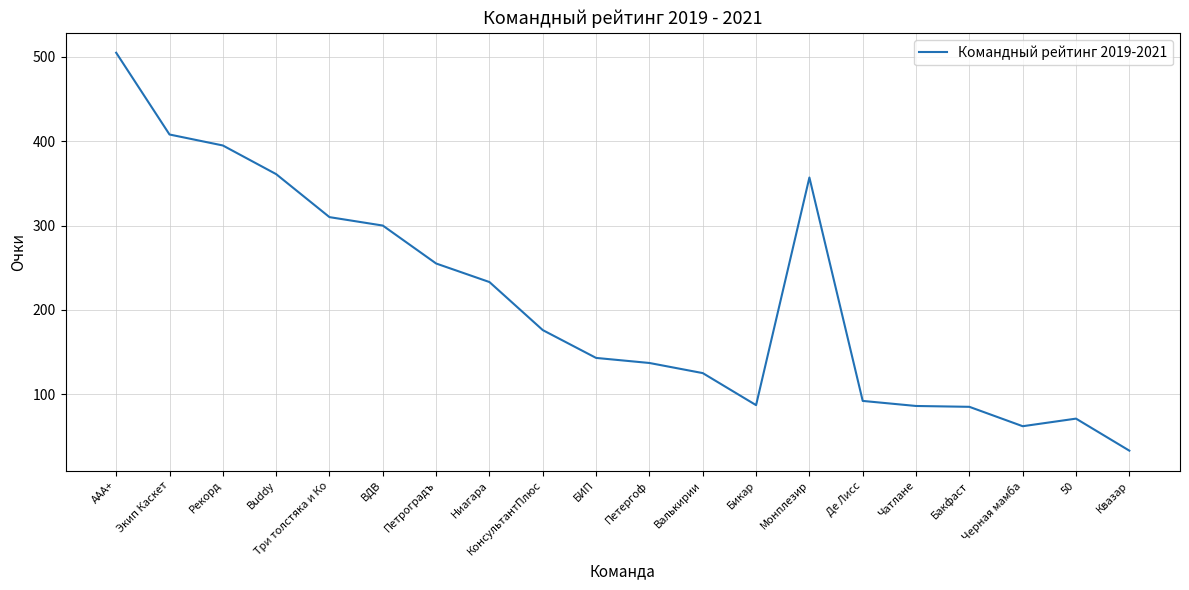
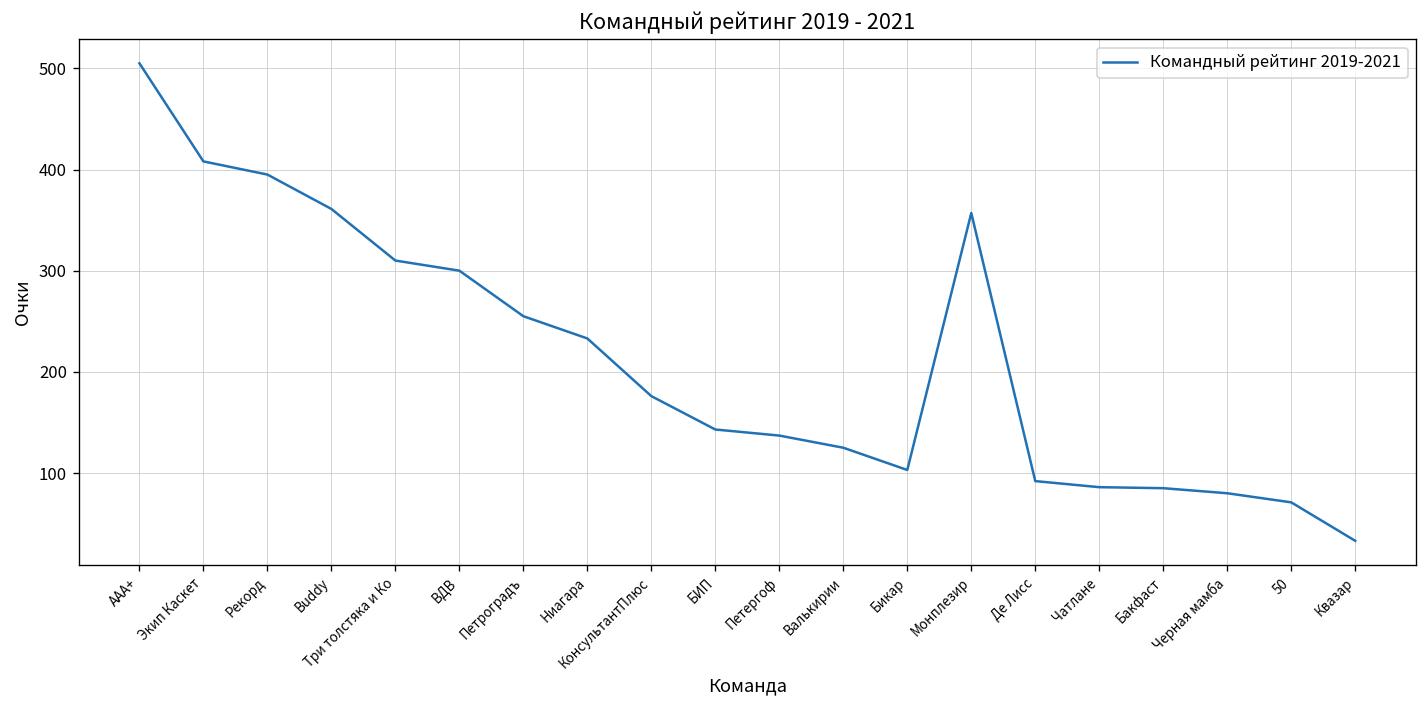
Бикар: 90 -> 100
Черная мамба: 60 -> 80
